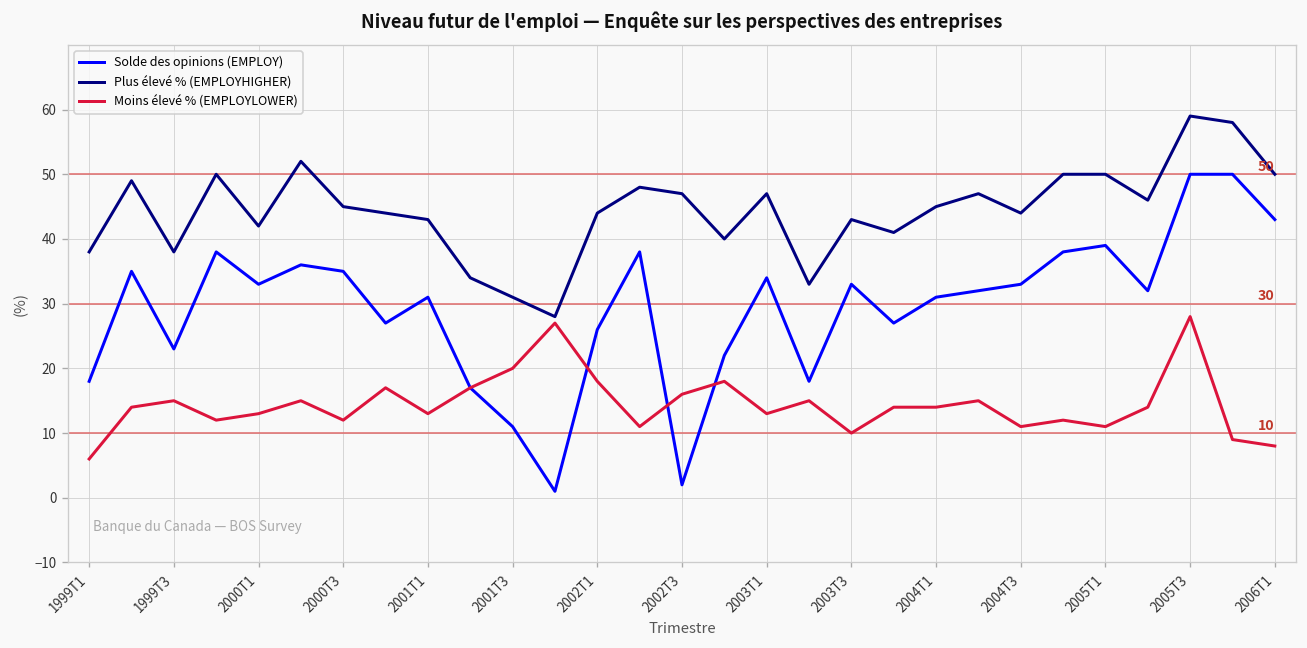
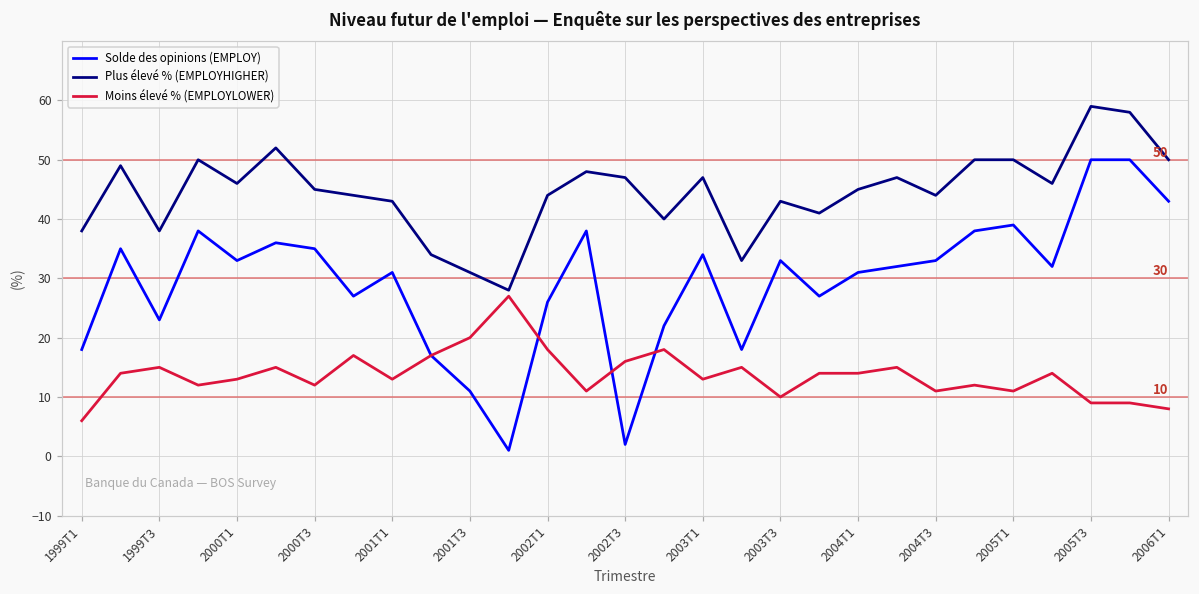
Plus élevé % (EMPLOYHIGHER), 2000T1: 42 -> 46
Moins élevé % (EMPLOYLOWER), 2005T3: 28 -> 9
